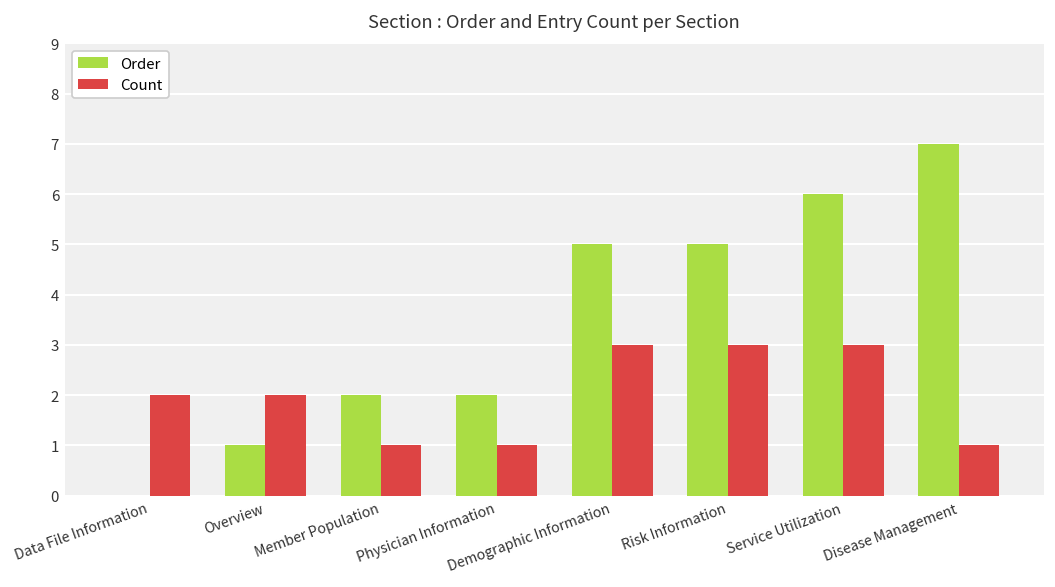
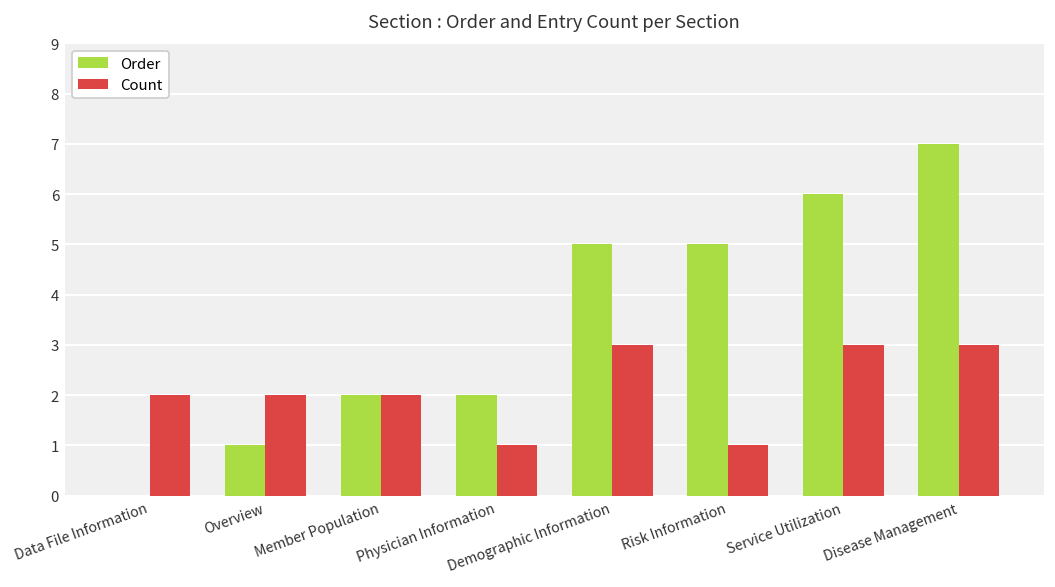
Count, Member Population: 1 -> 2
Count, Risk Information: 3 -> 1
Count, Disease Management: 1 -> 3
